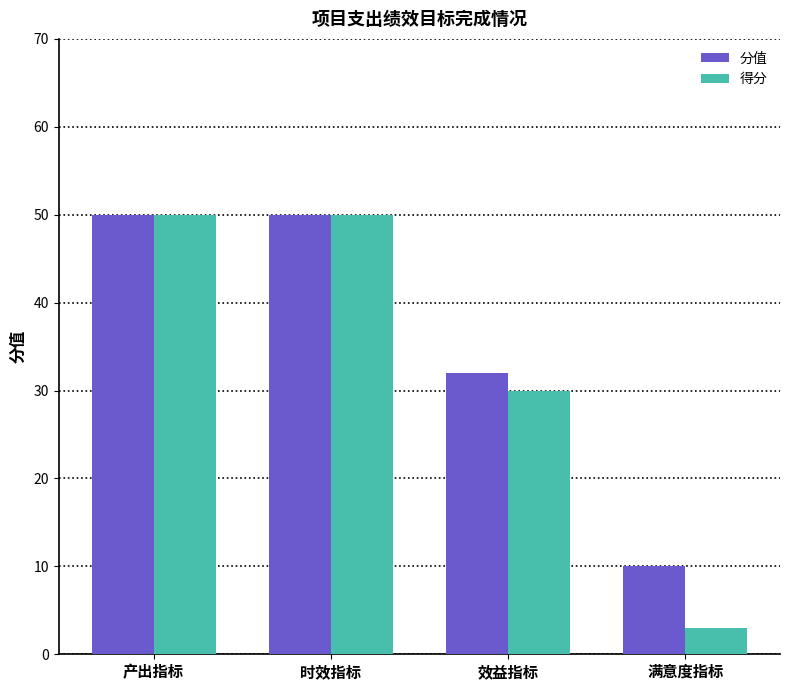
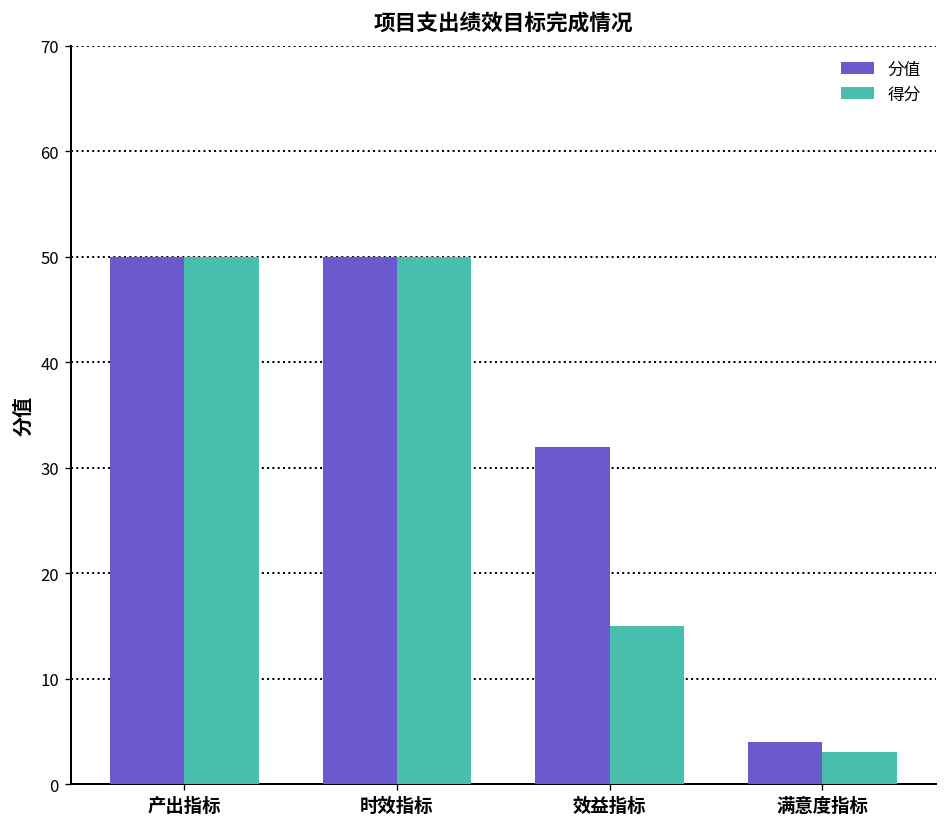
得分, 效益指标: 30 -> 15
分值, 满意度指标: 10 -> 4
